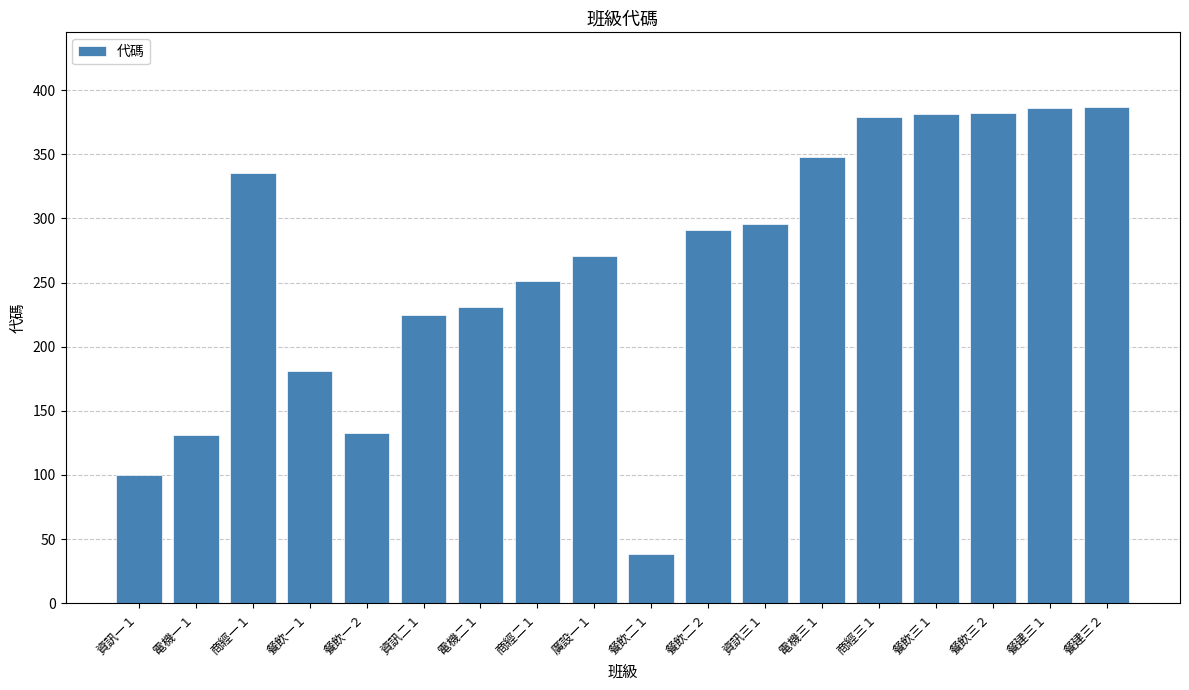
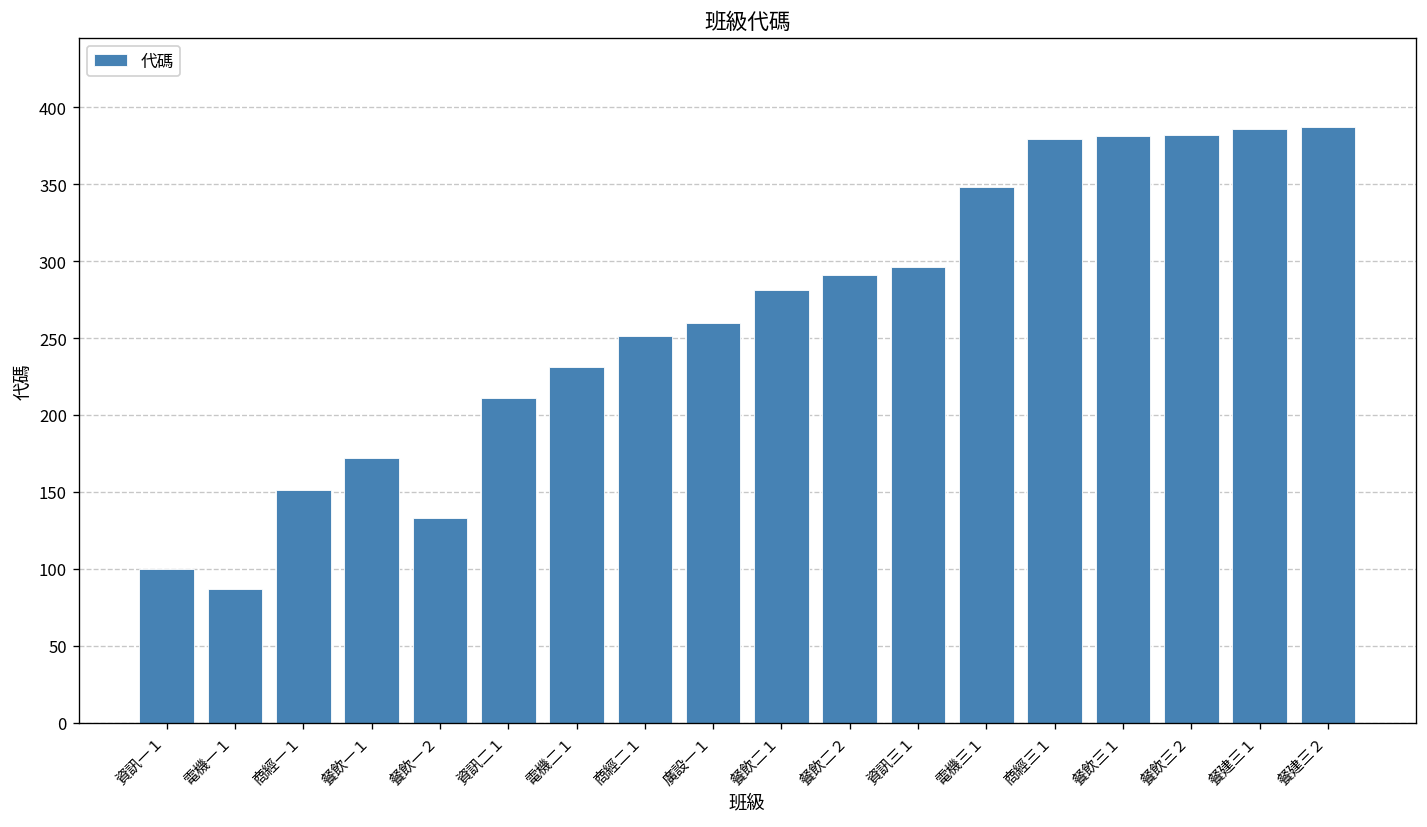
電機一１: 131 -> 87
商經一１: 335 -> 151
餐飲一１: 181 -> 172
資訊二１: 225 -> 211
廣設一１: 271 -> 260
餐飲二１: 38 -> 281
